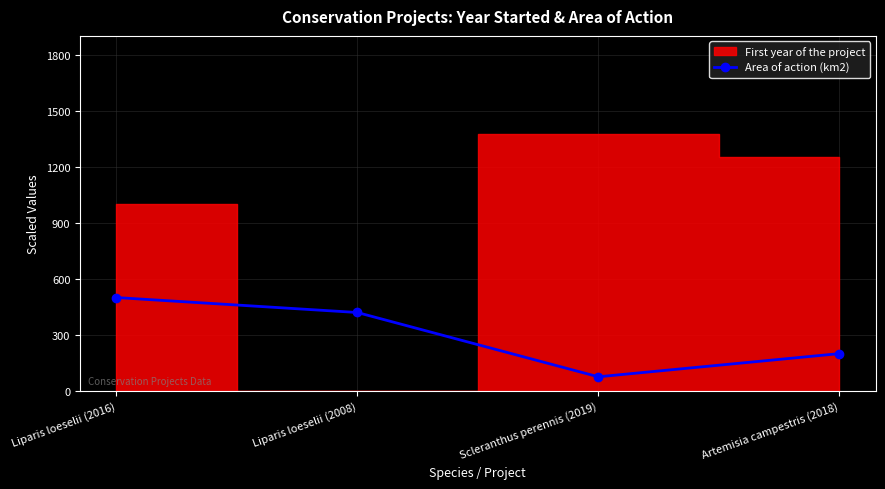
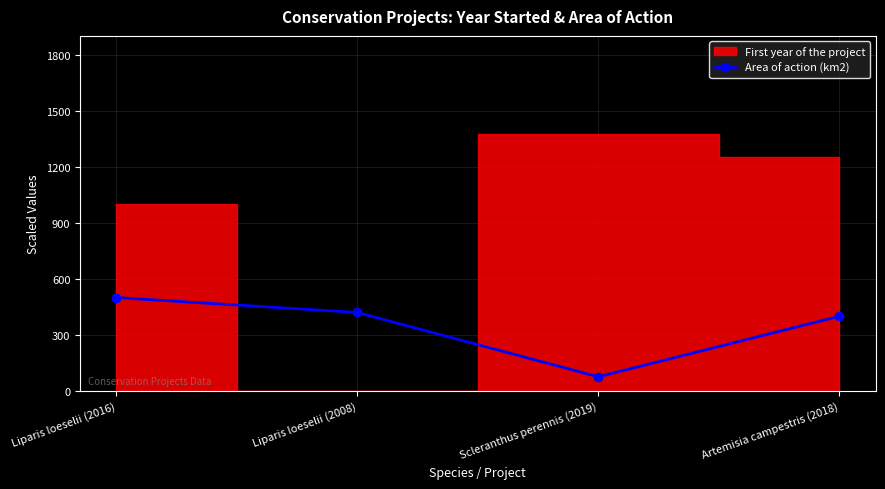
Area of action (km2), Artemisia campestris (2018): 200 -> 400
